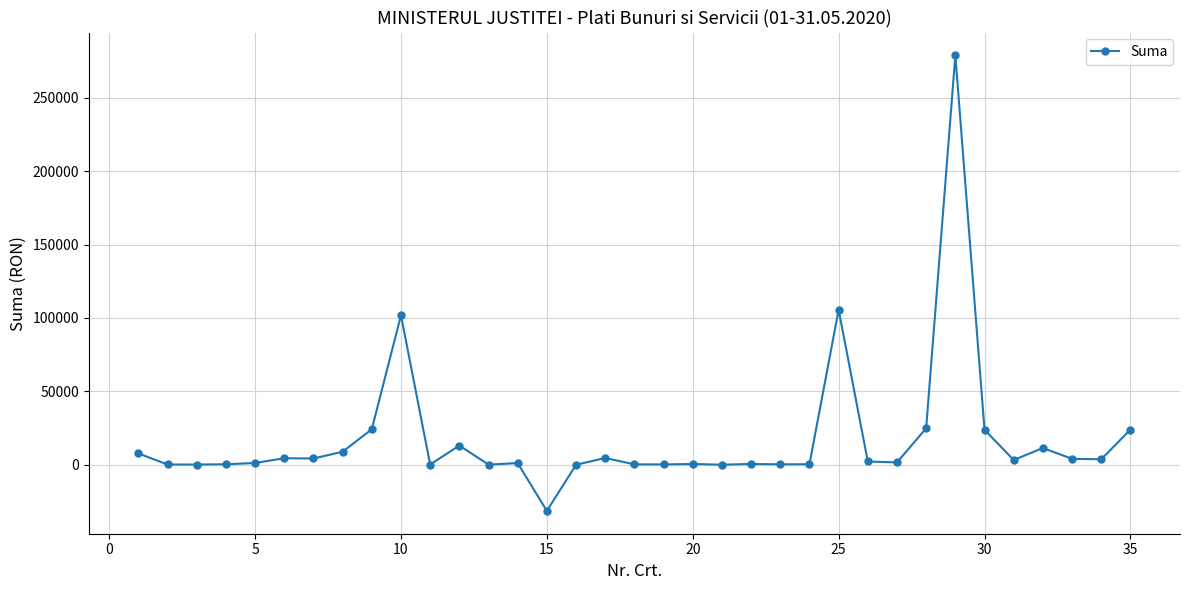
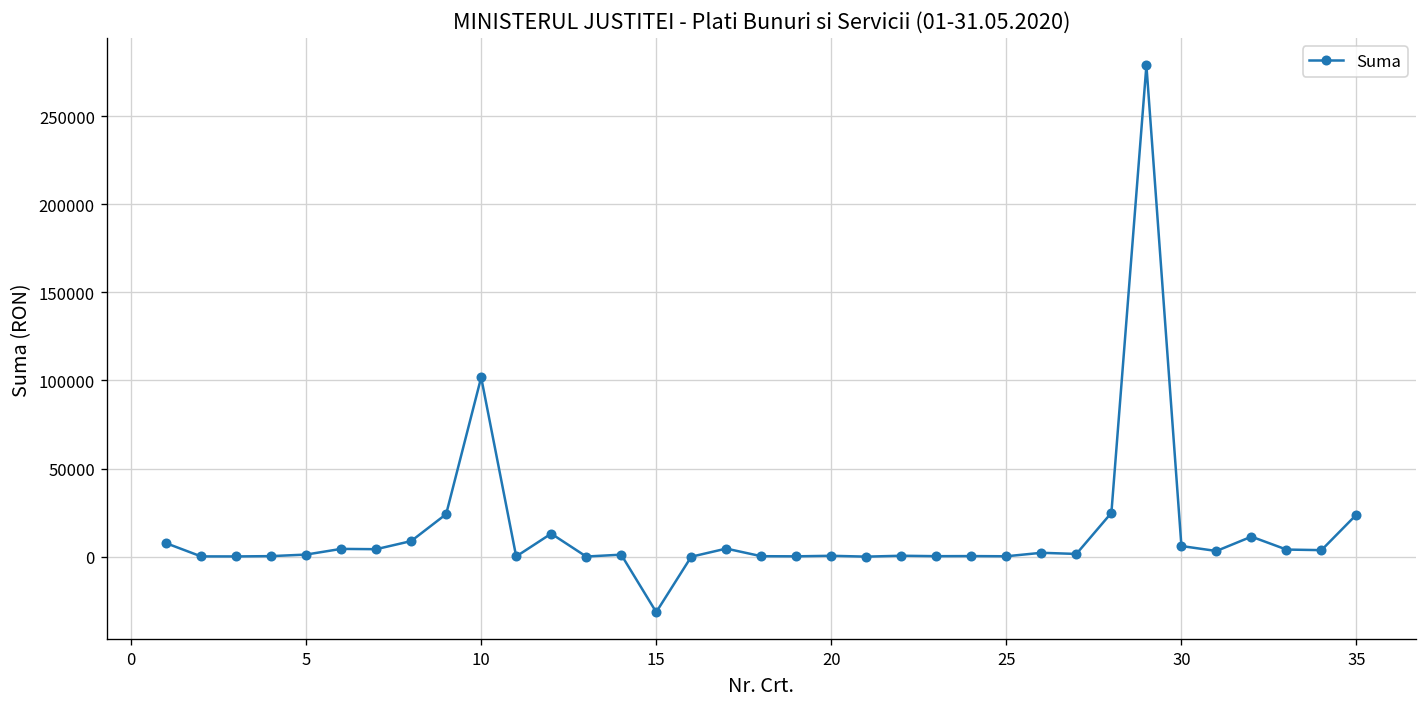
25: 106000 -> 0
30: 24000 -> 6000
